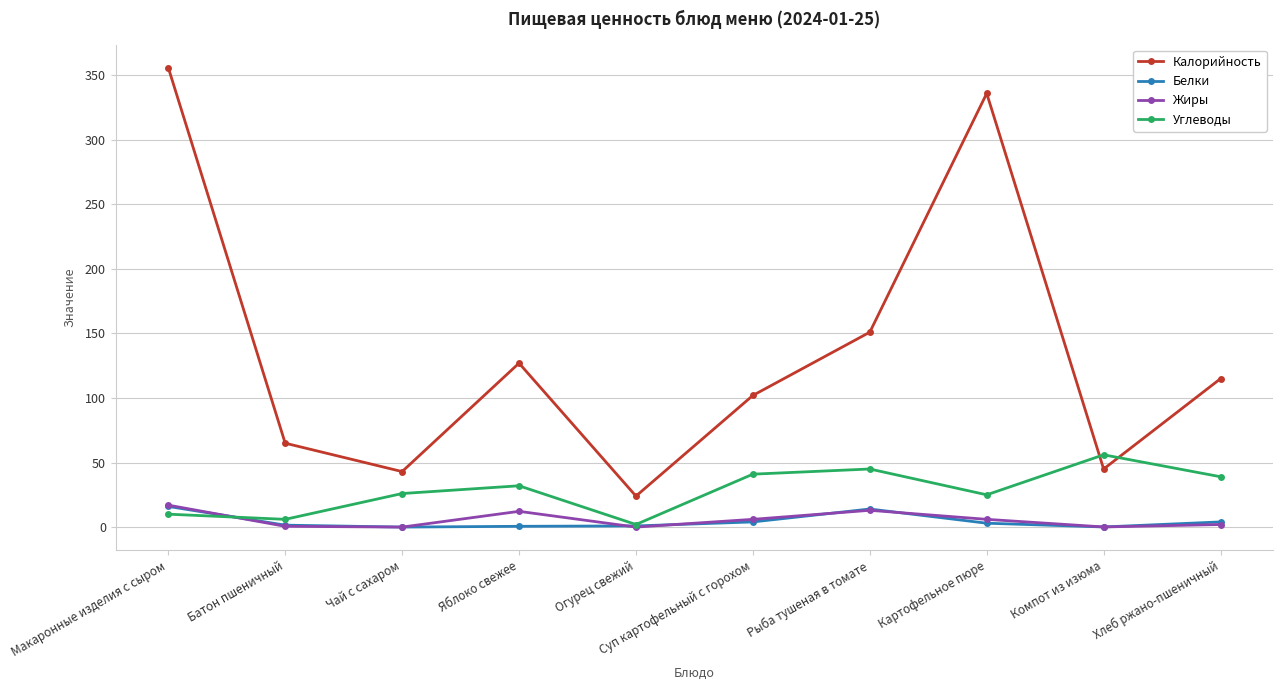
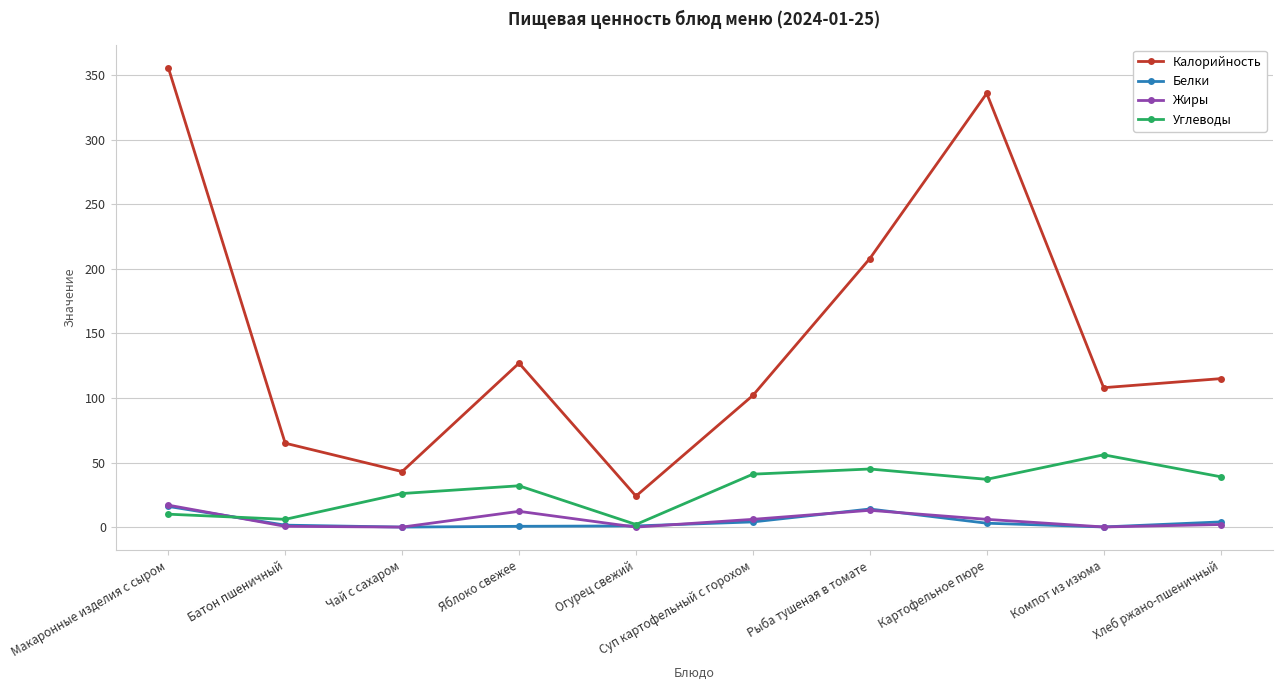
Калорийность, Рыба тушеная в томате: 151 -> 208
Углеводы, Картофельное пюре: 25 -> 37
Калорийность, Компот из изюма: 45 -> 108
